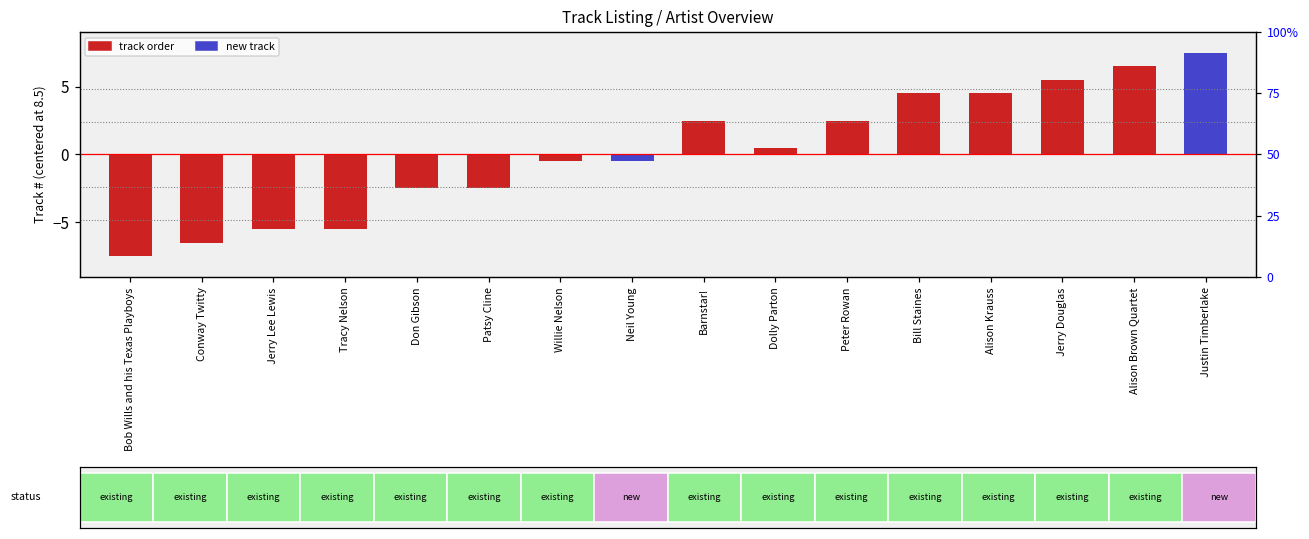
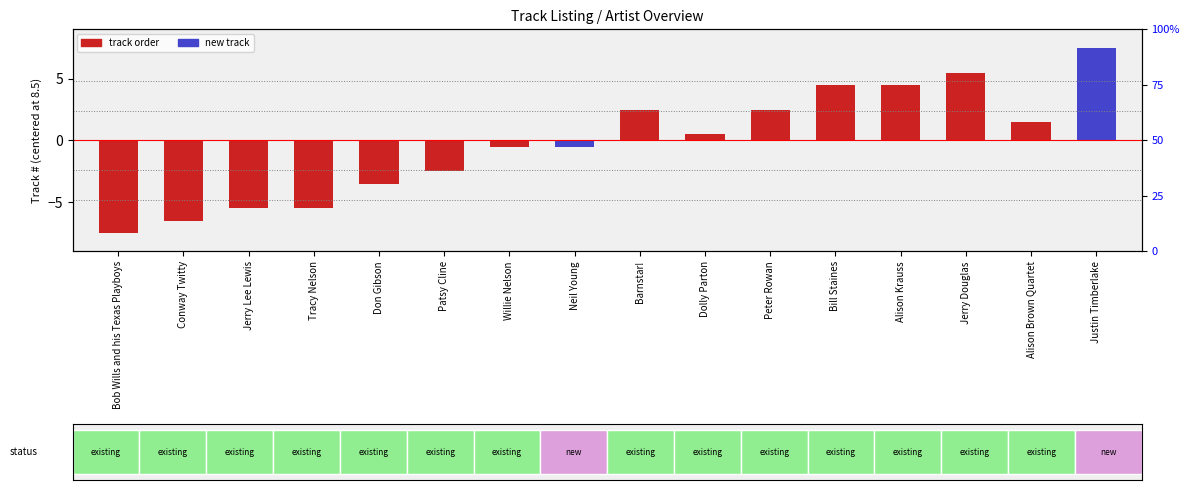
Track Listing / Artist Overview, Don Gibson: -2.5 -> -3.5
Track Listing / Artist Overview, Alison Brown Quartet: 6.5 -> 1.5
